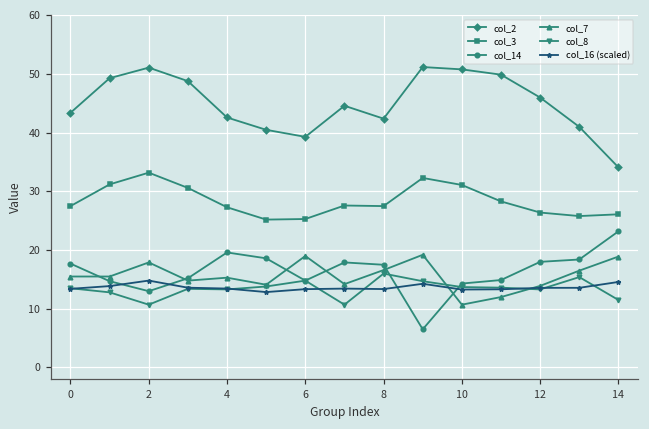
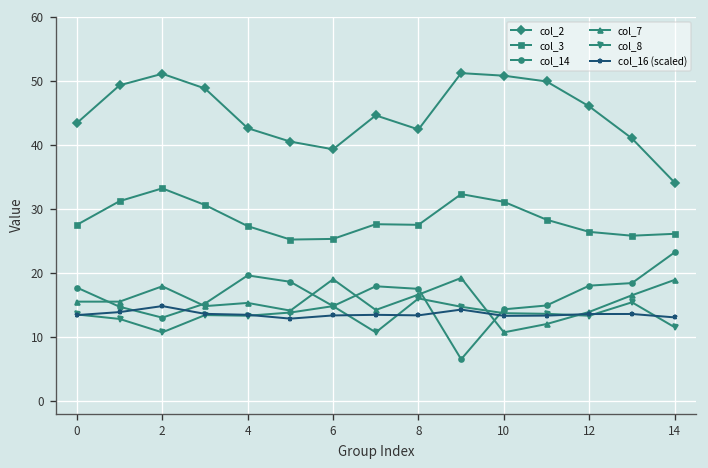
col_16 (scaled), 14: 15 -> 13
